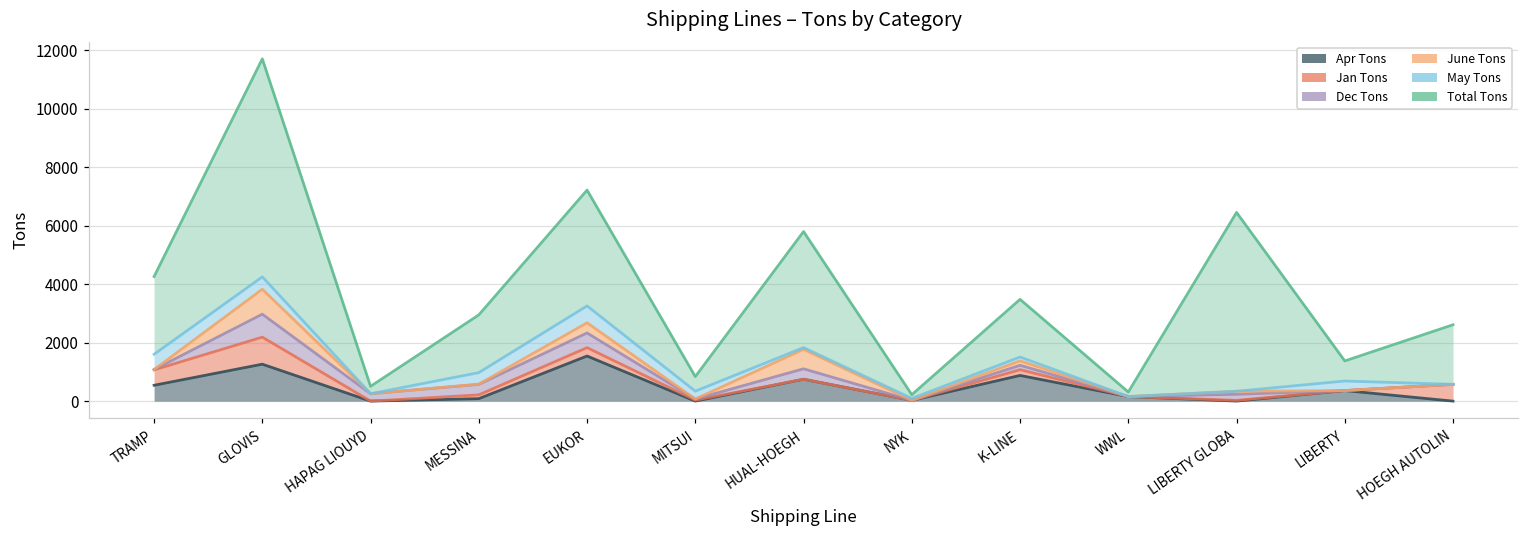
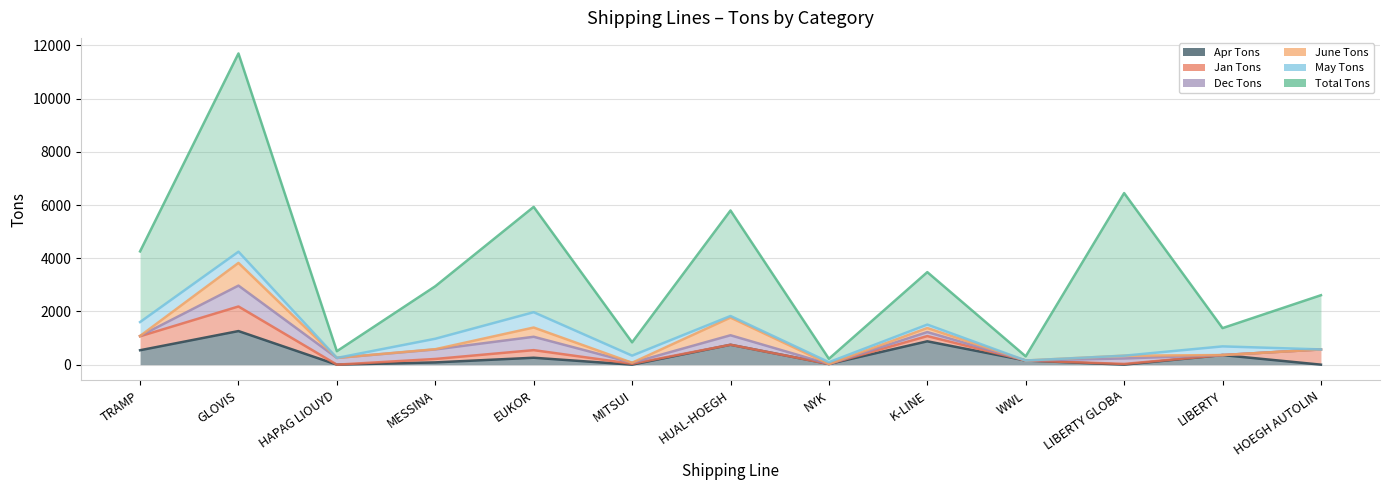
Apr Tons, EUKOR: 1500 -> 300
